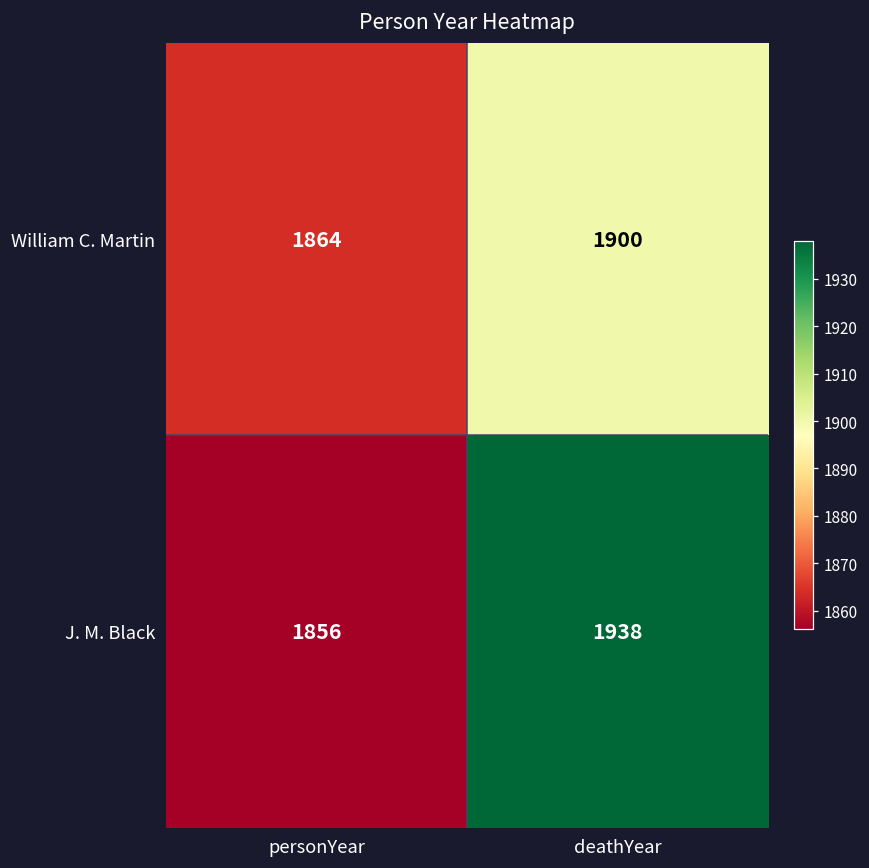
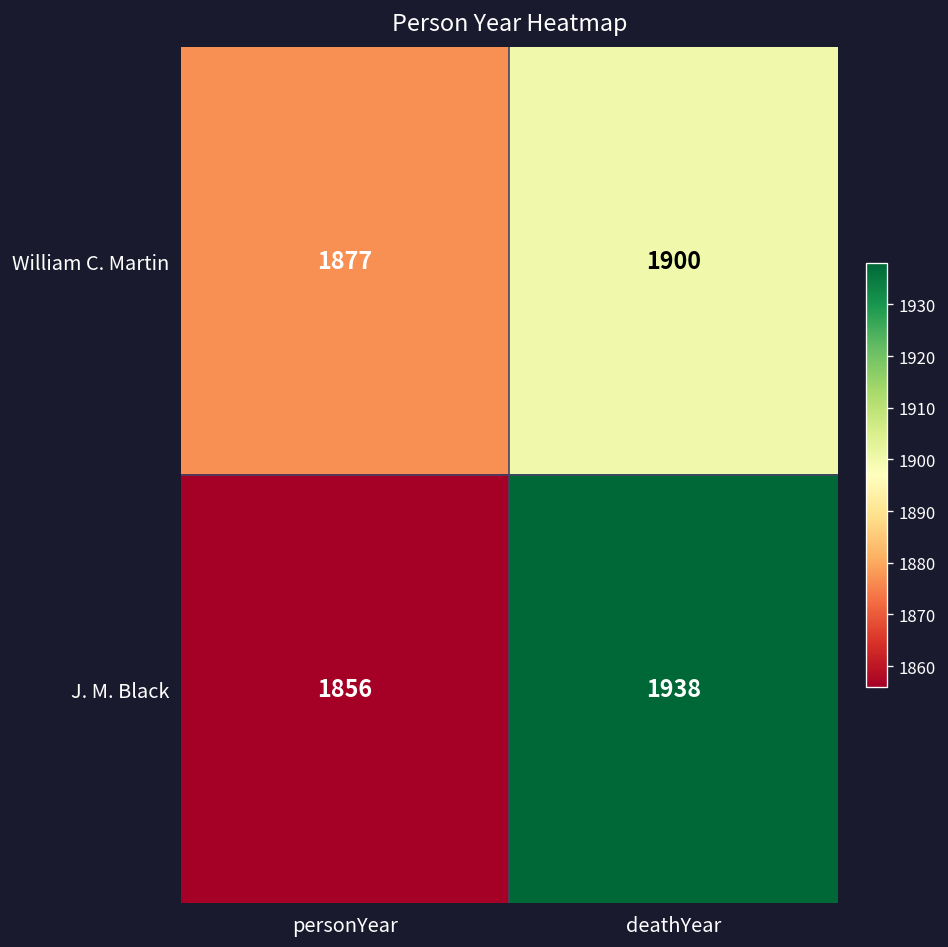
William C. Martin, personYear: 1864 -> 1877
